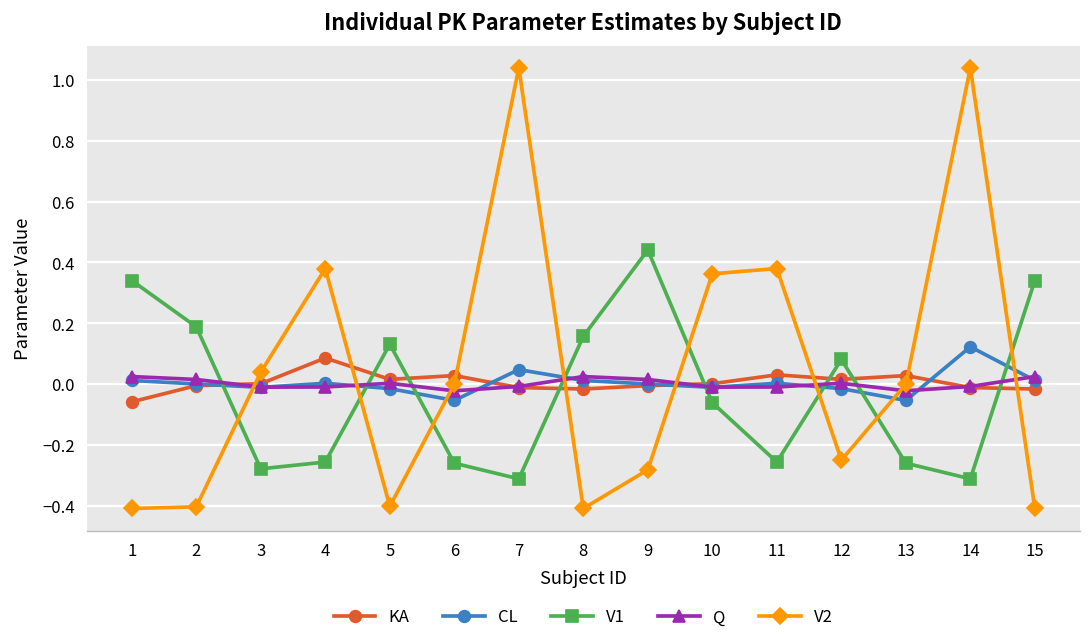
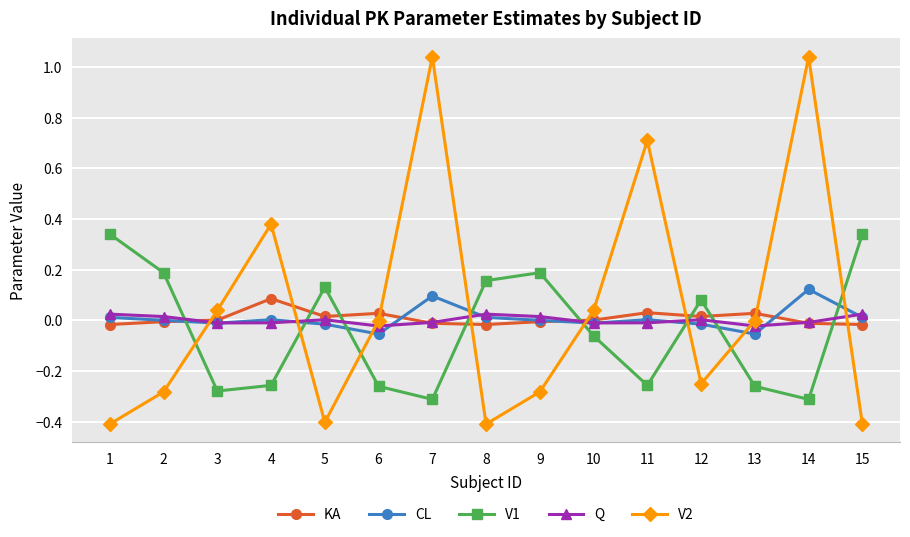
KA, 1: -0.06 -> -0.02
V2, 2: -0.40 -> -0.28
CL, 7: 0.05 -> 0.10
V1, 9: 0.44 -> 0.19
V2, 10: 0.36 -> 0.04
V2, 11: 0.38 -> 0.71
